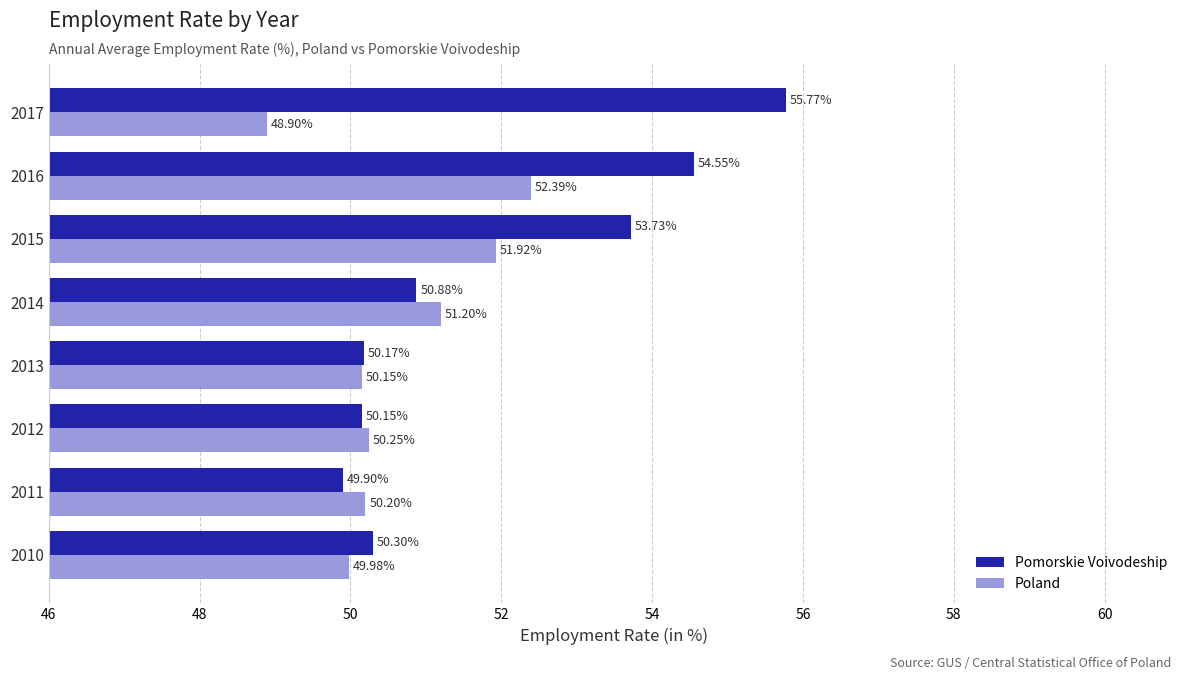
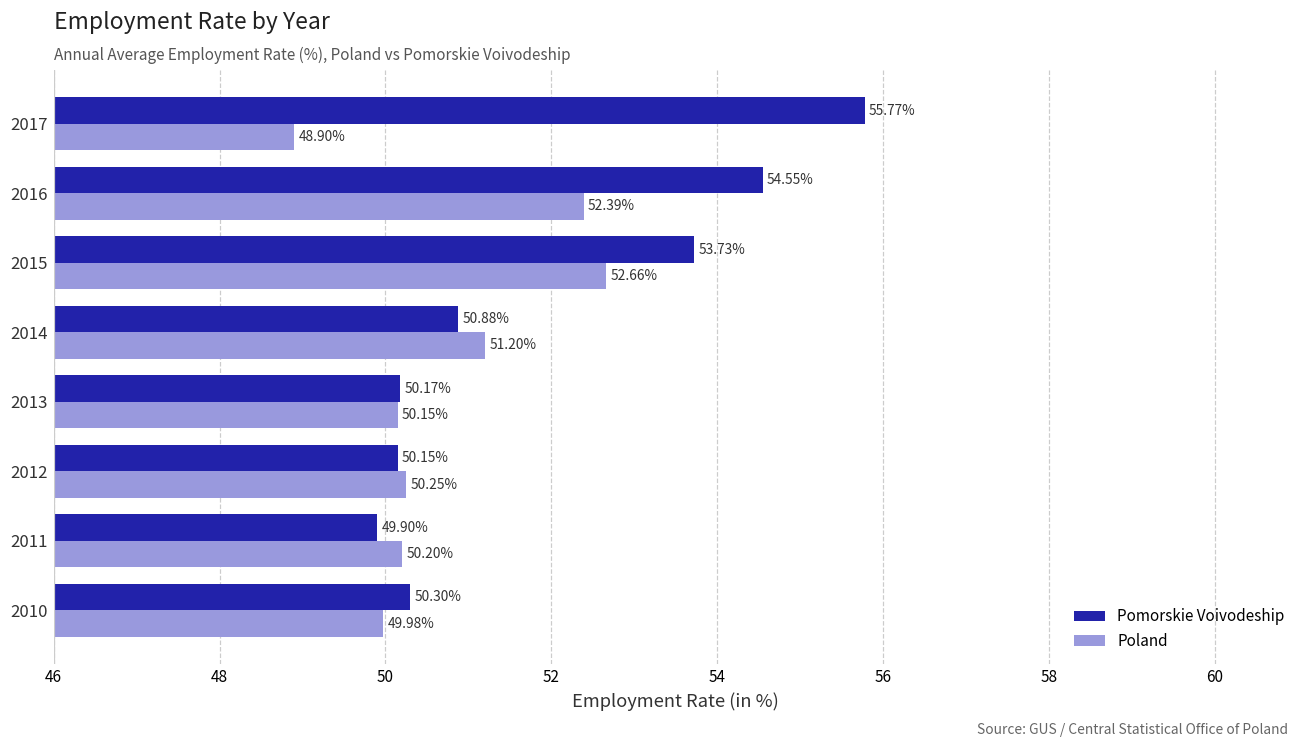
Poland, 2015: 51.92% -> 52.66%
